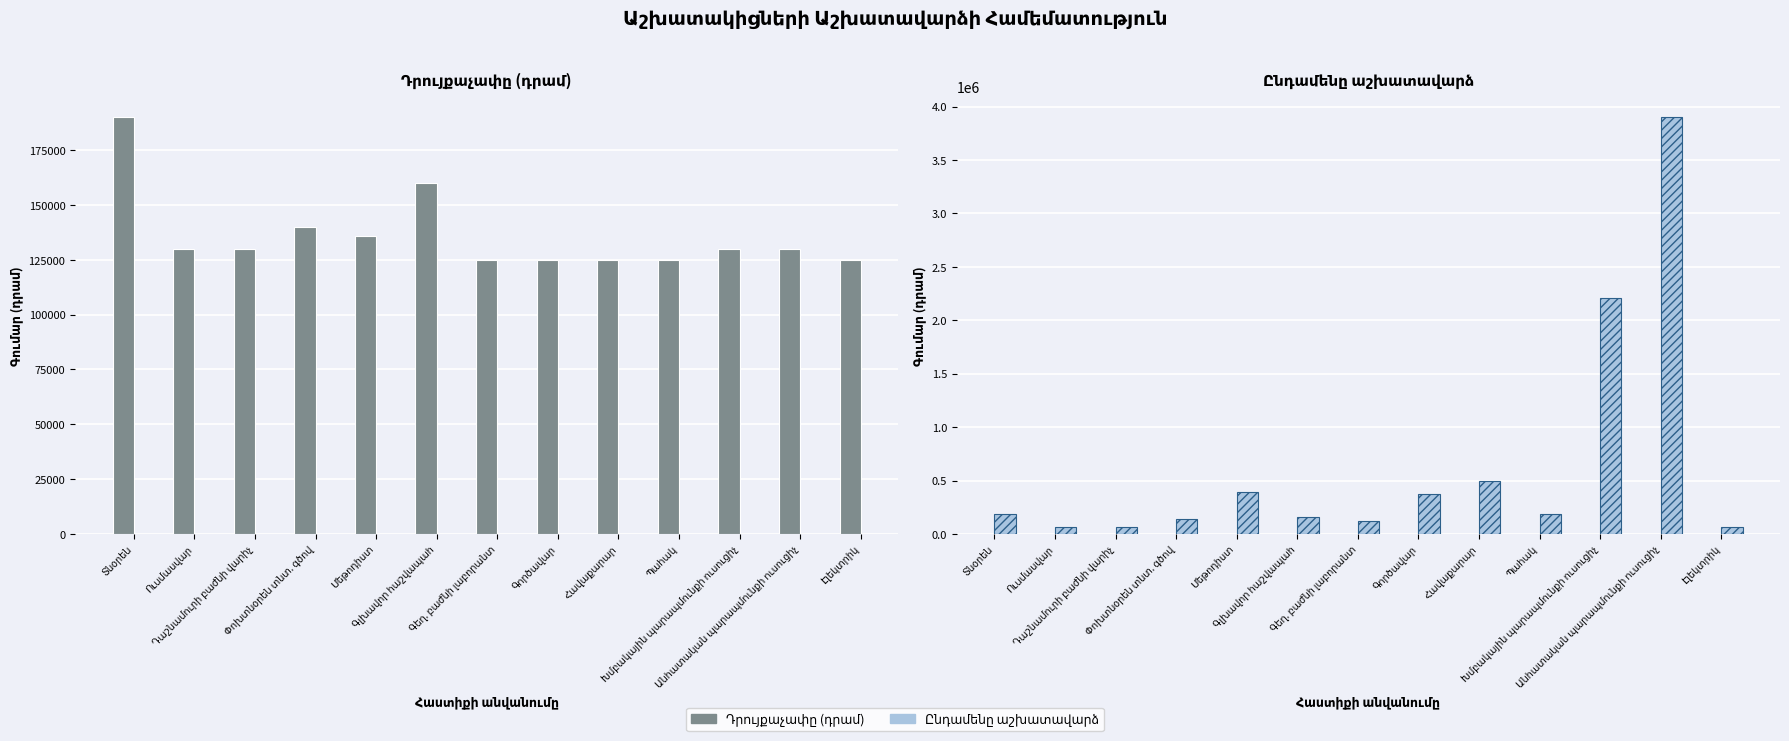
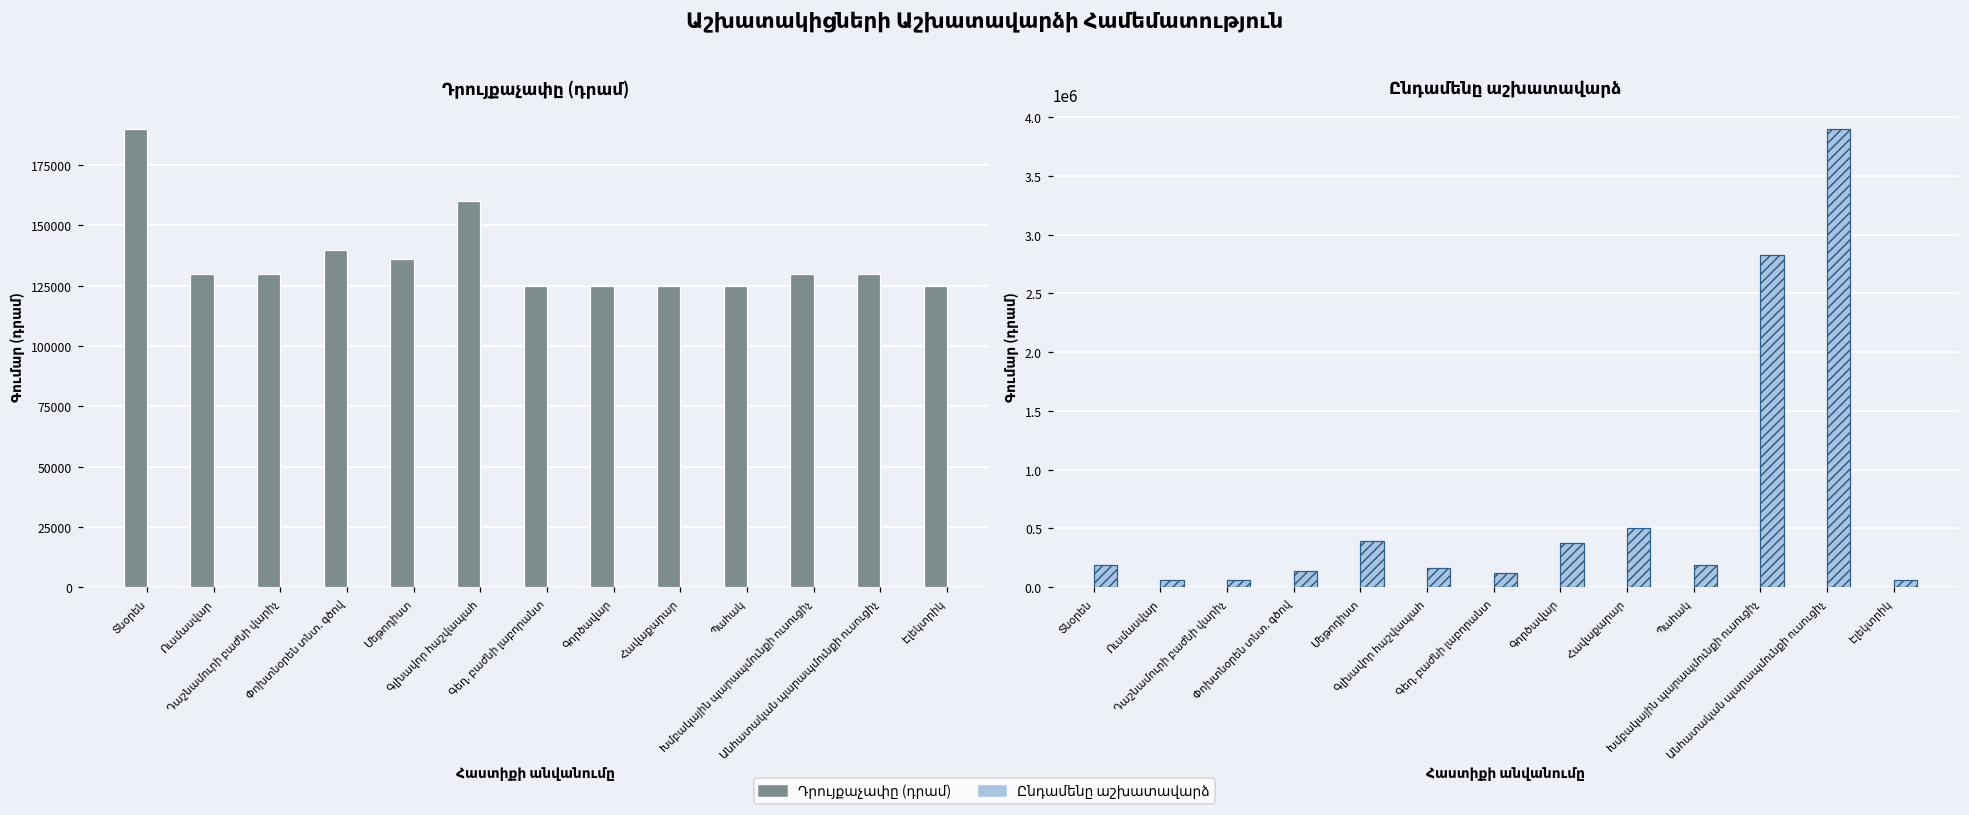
Ընդամենը աշխատավարձ, Խմբակային պարապմունքի ուսուցիչ: 2210000 -> 2830000
